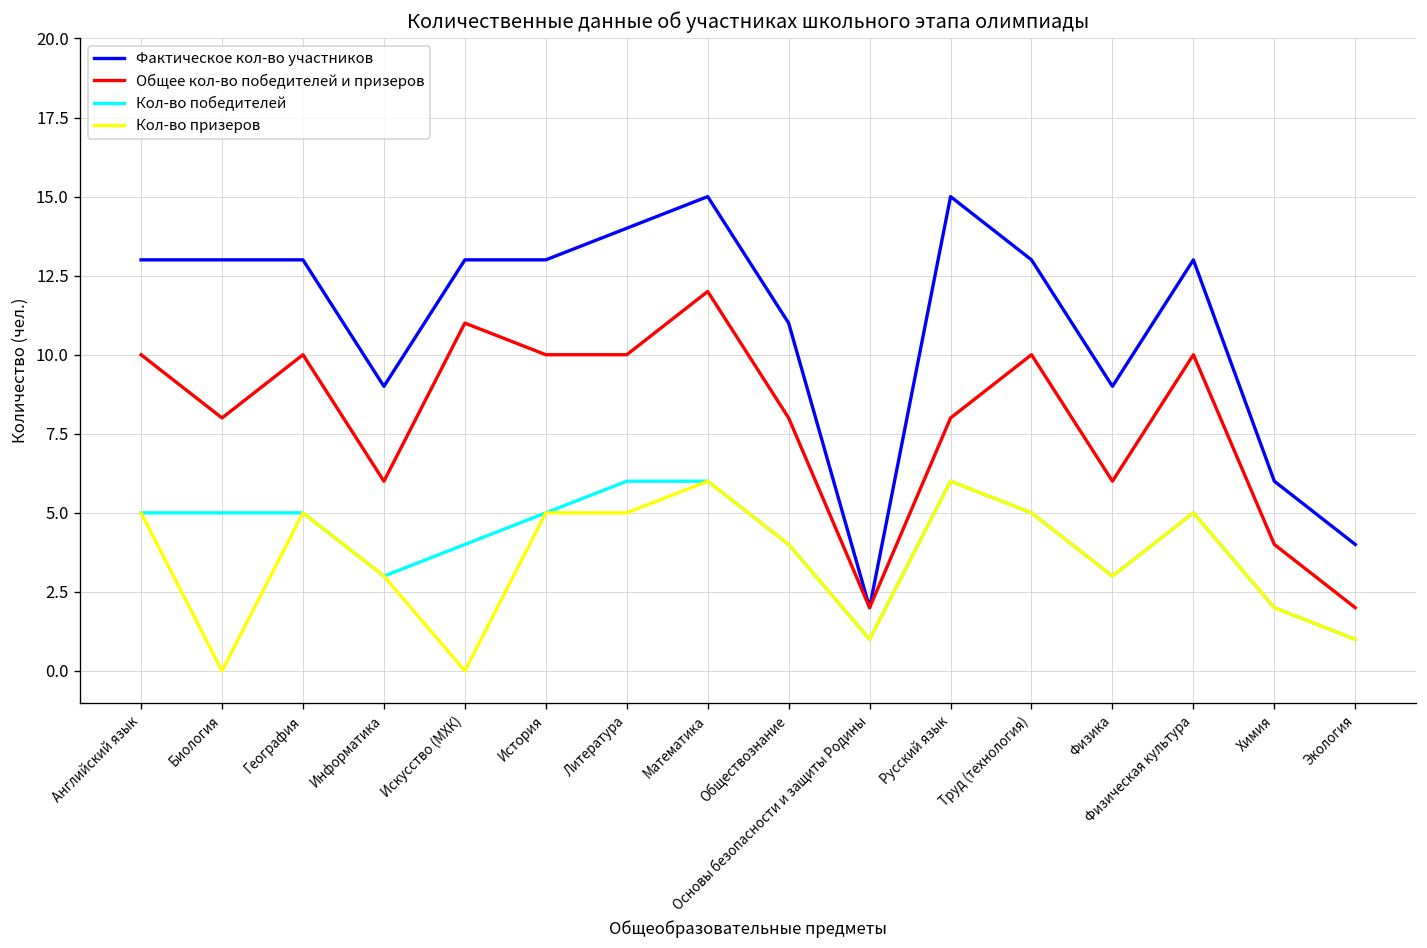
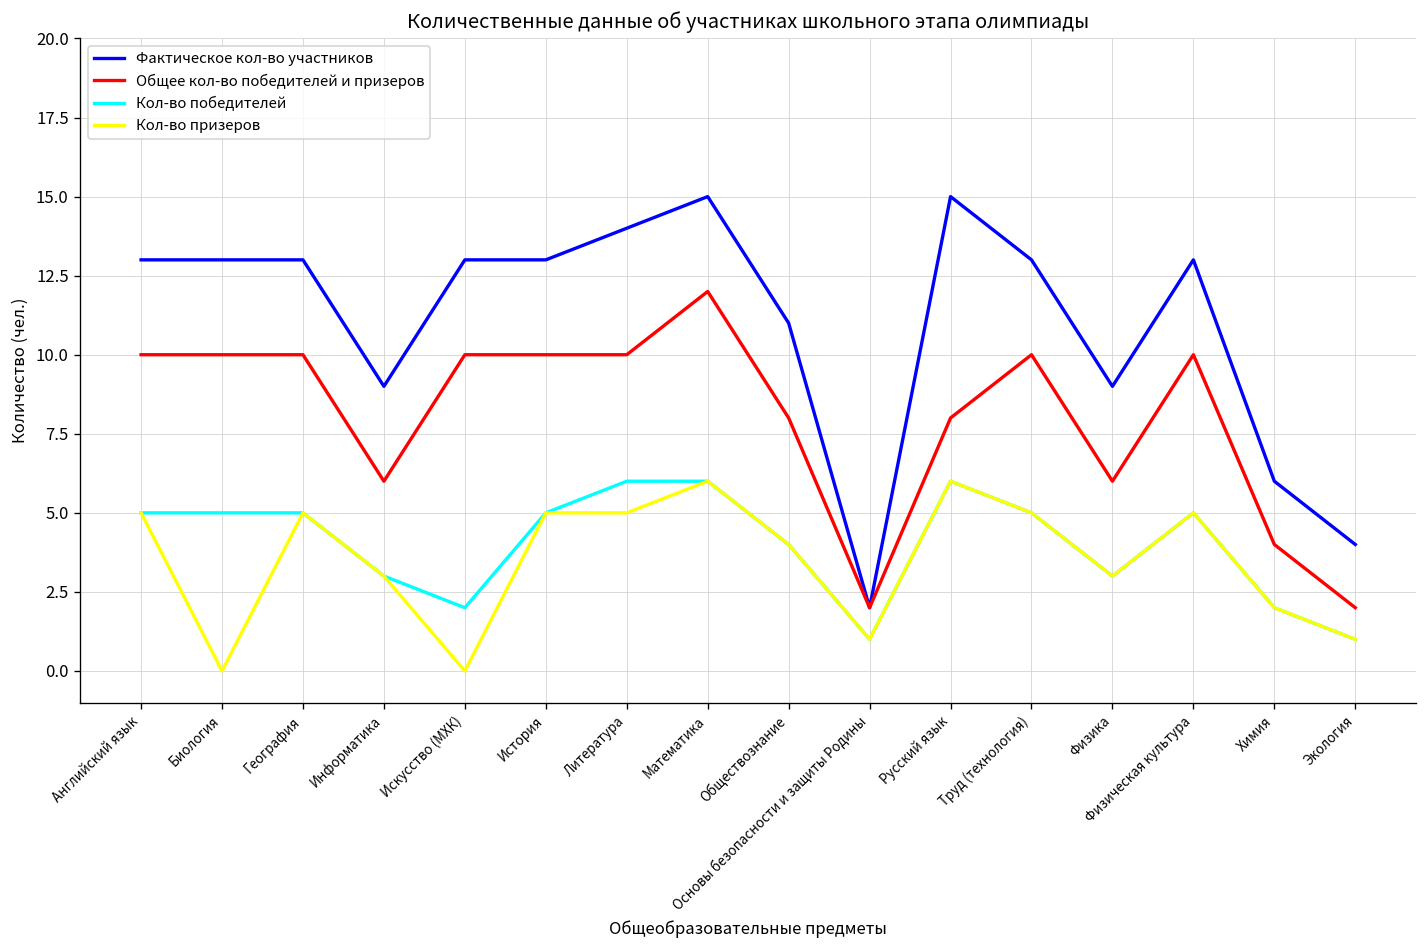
Общее кол-во победителей и призеров, Биология: 8 -> 10
Общее кол-во победителей и призеров, Искусство (МХК): 11 -> 10
Кол-во победителей, Искусство (МХК): 4 -> 2
